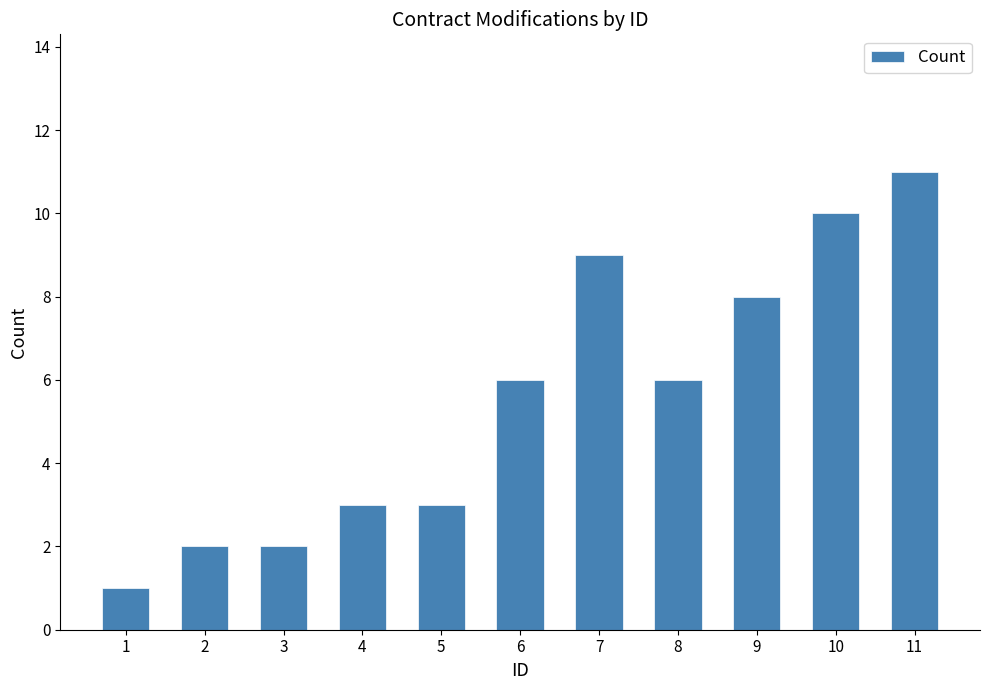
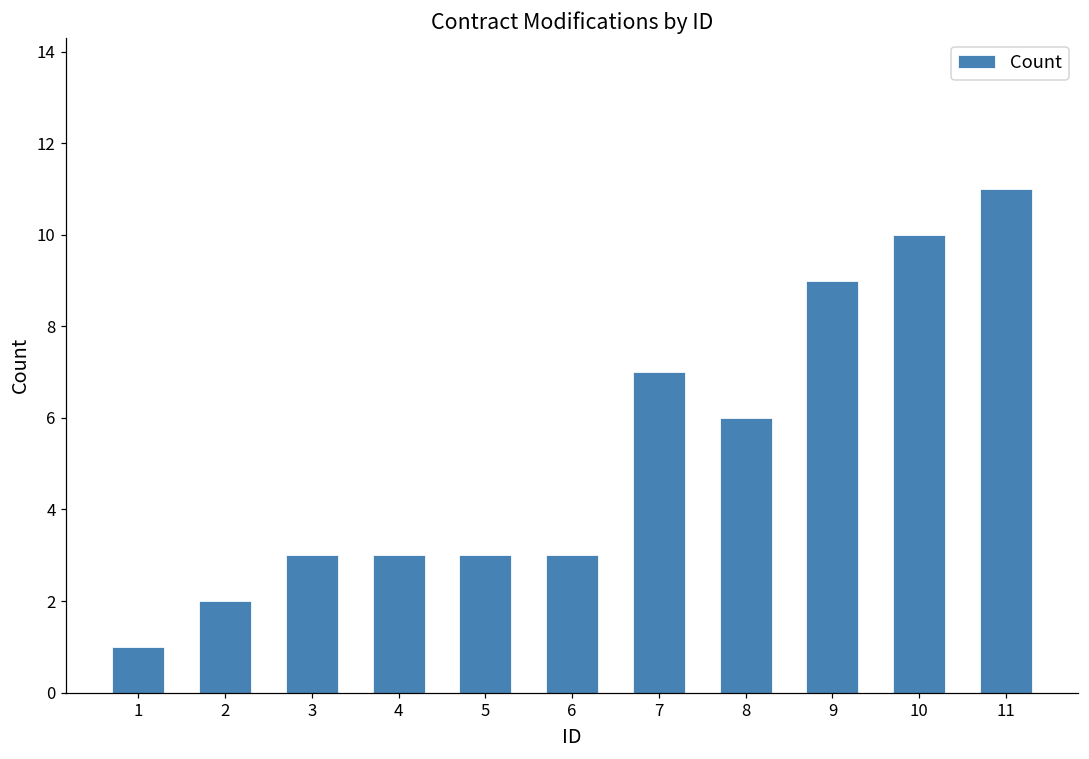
3: 2 -> 3
6: 6 -> 3
7: 9 -> 7
9: 8 -> 9
